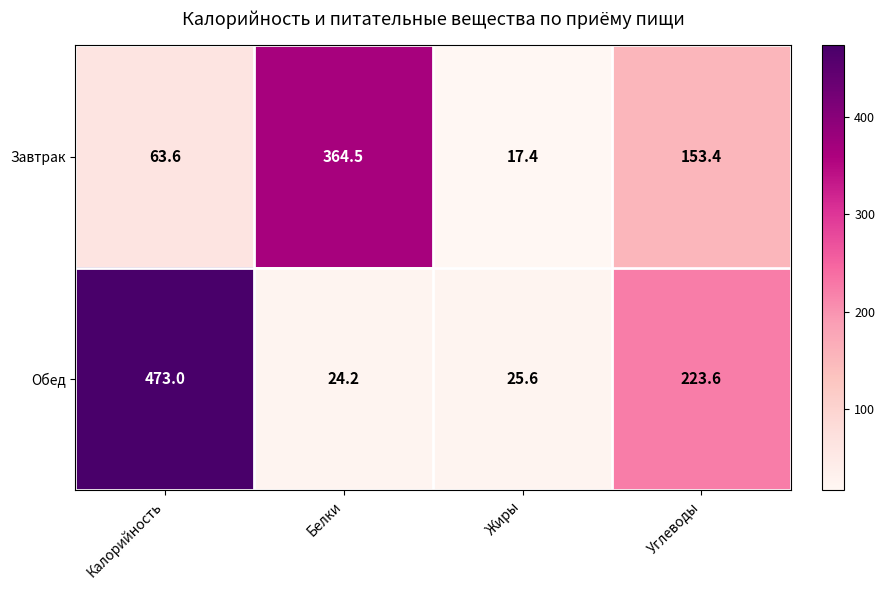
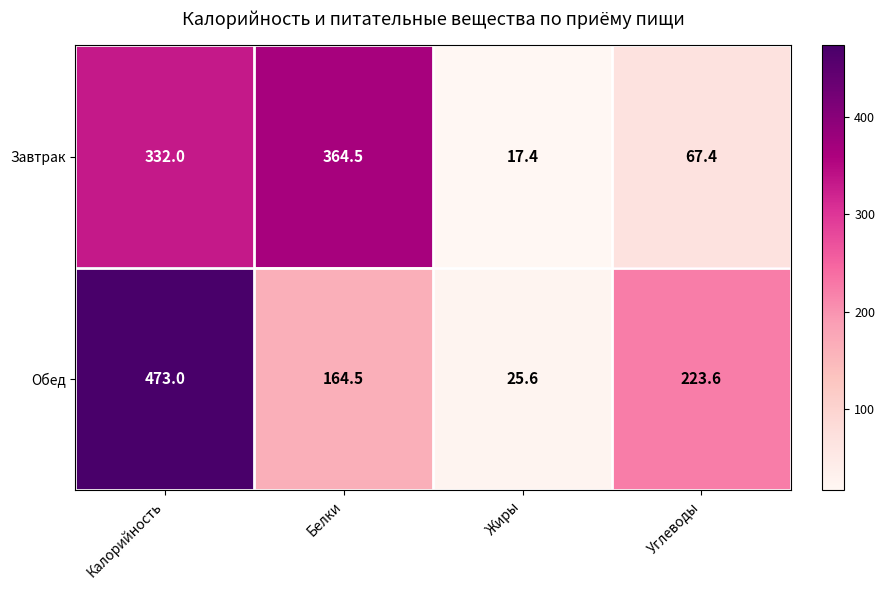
Завтрак, Калорийность: 63.6 -> 332.0
Завтрак, Углеводы: 153.4 -> 67.4
Обед, Белки: 24.2 -> 164.5
